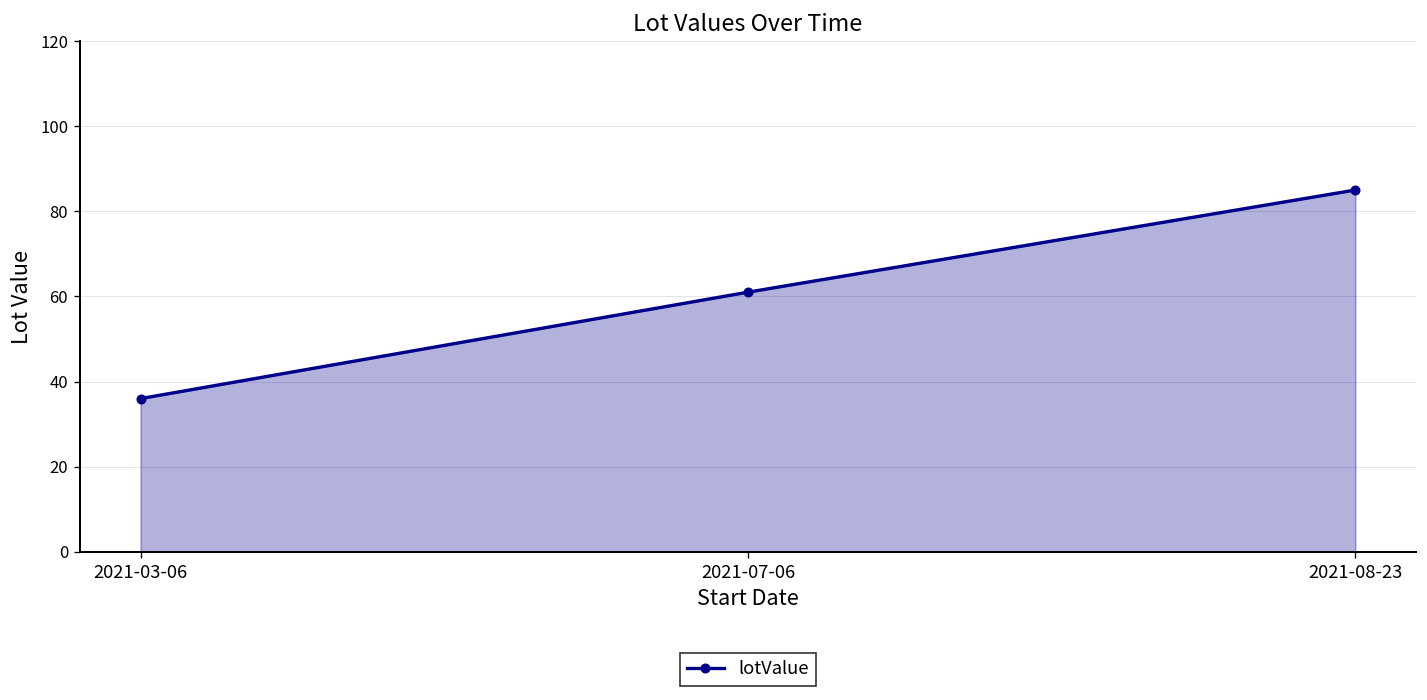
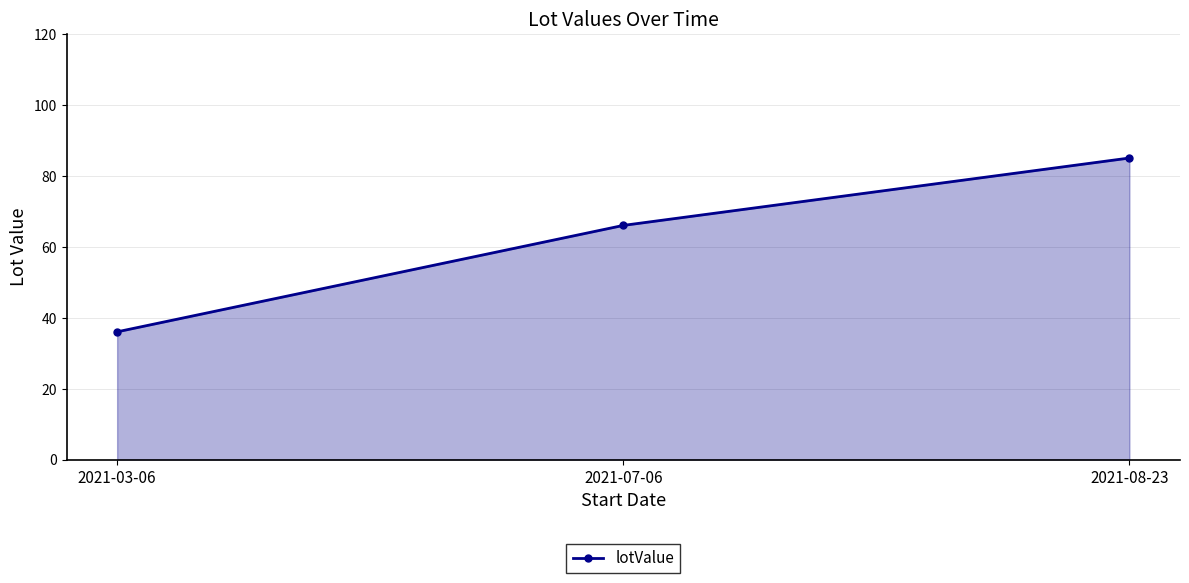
2021-07-06: 61 -> 66
